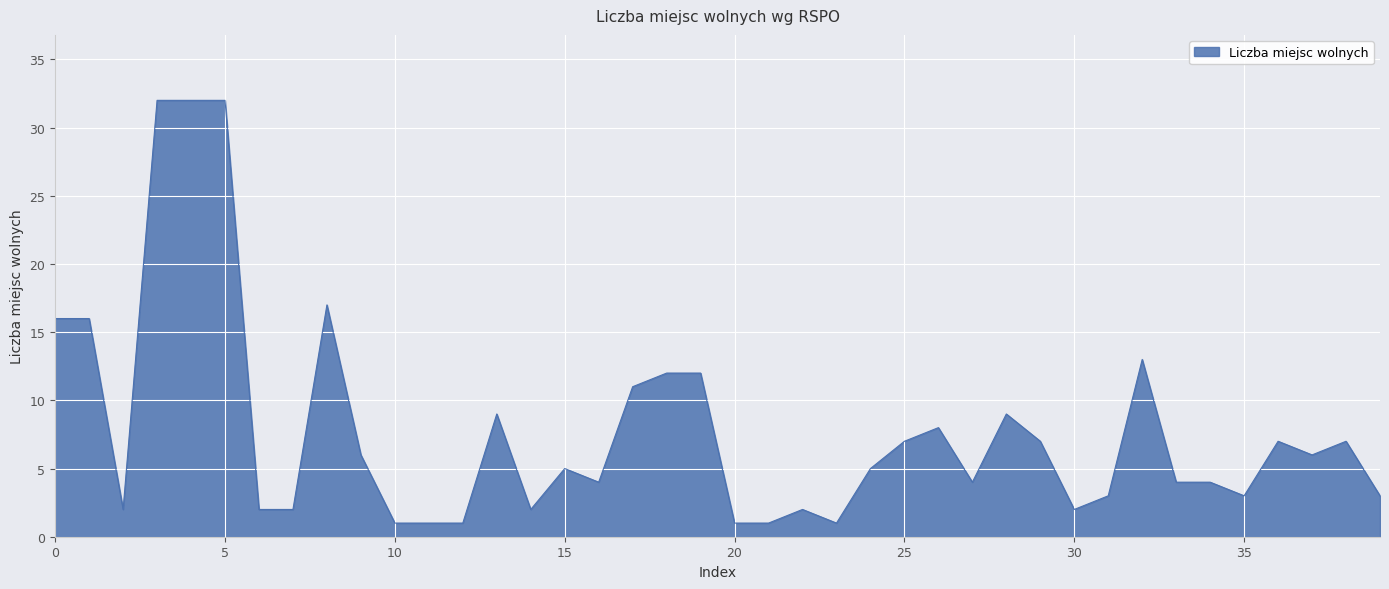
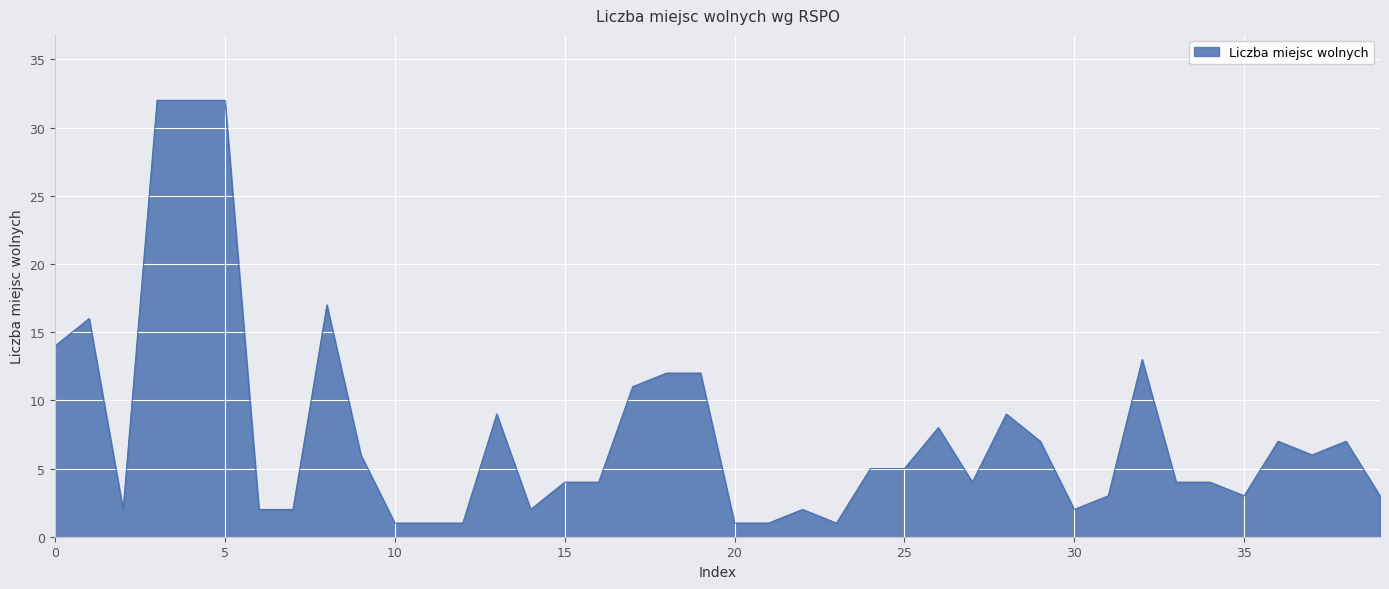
0: 16 -> 14
15: 5 -> 4
25: 7 -> 5
